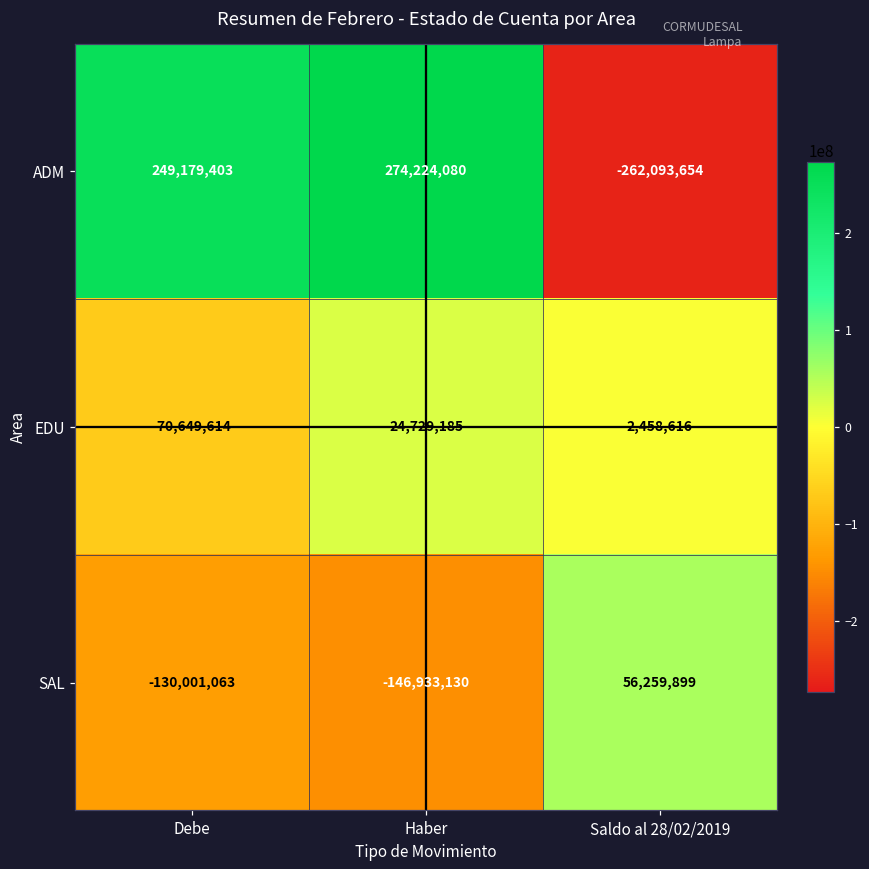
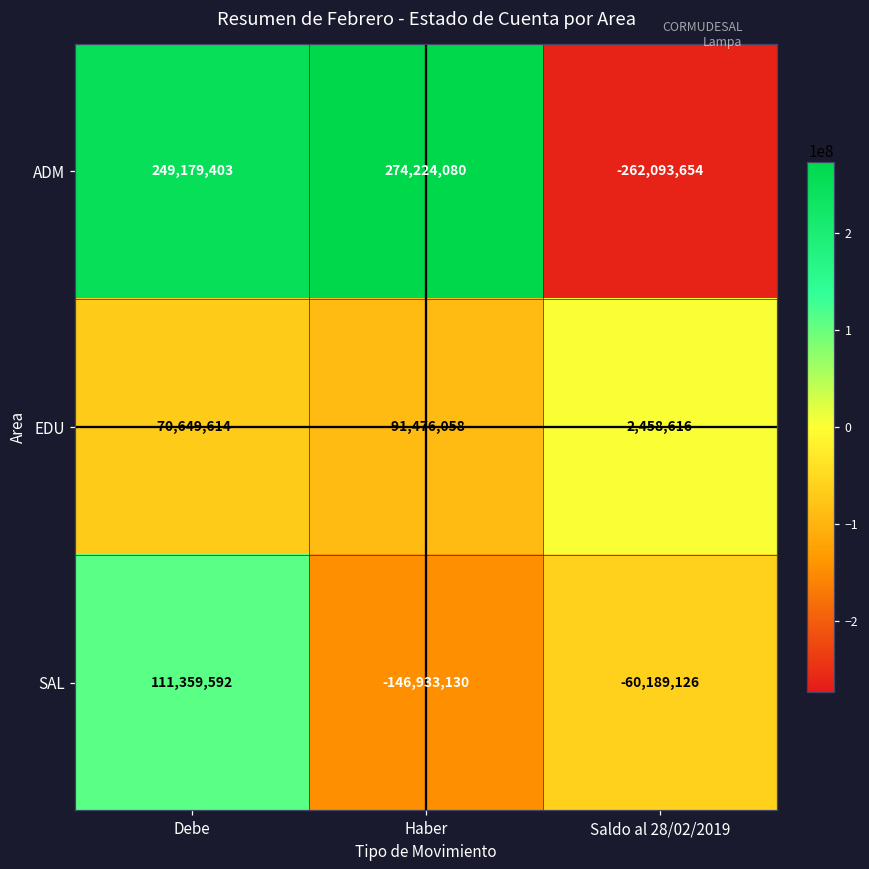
EDU, Haber: 24,729,185 -> -91,476,058
SAL, Debe: -130,001,063 -> 111,359,592
SAL, Saldo al 28/02/2019: 56,259,899 -> -60,189,126
